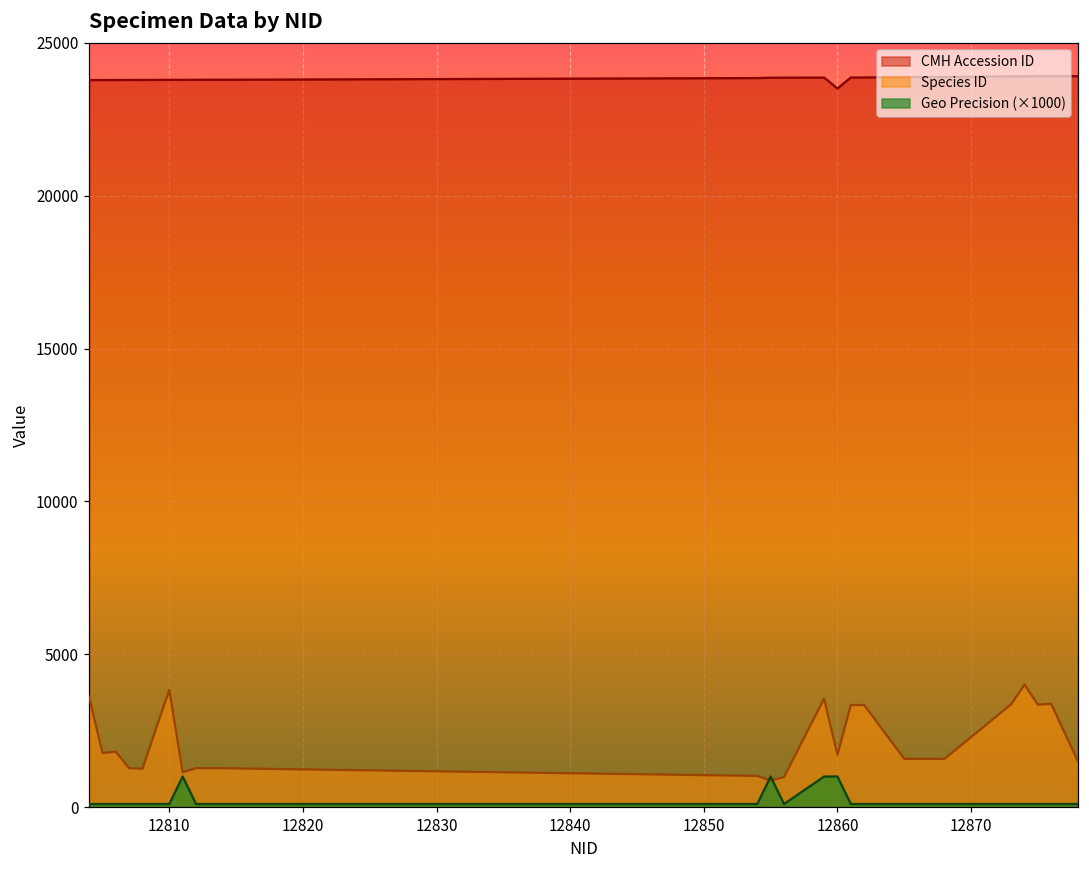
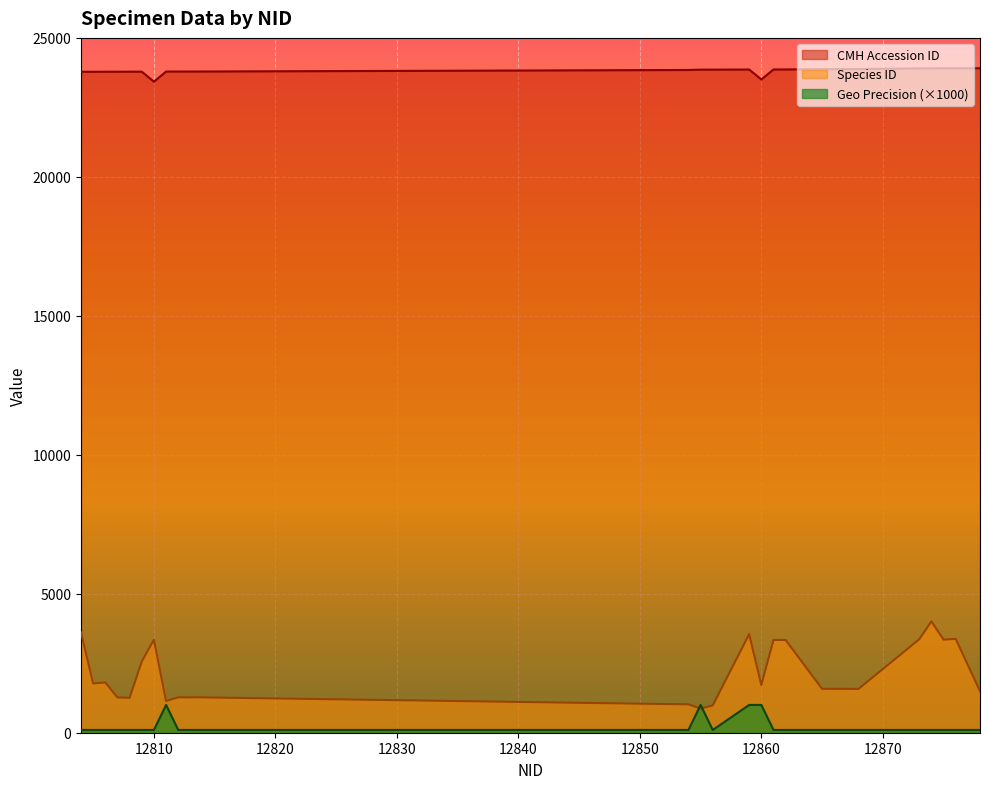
CMH Accession ID, 12810: 23800 -> 23400
Species ID, 12810: 3800 -> 3300
